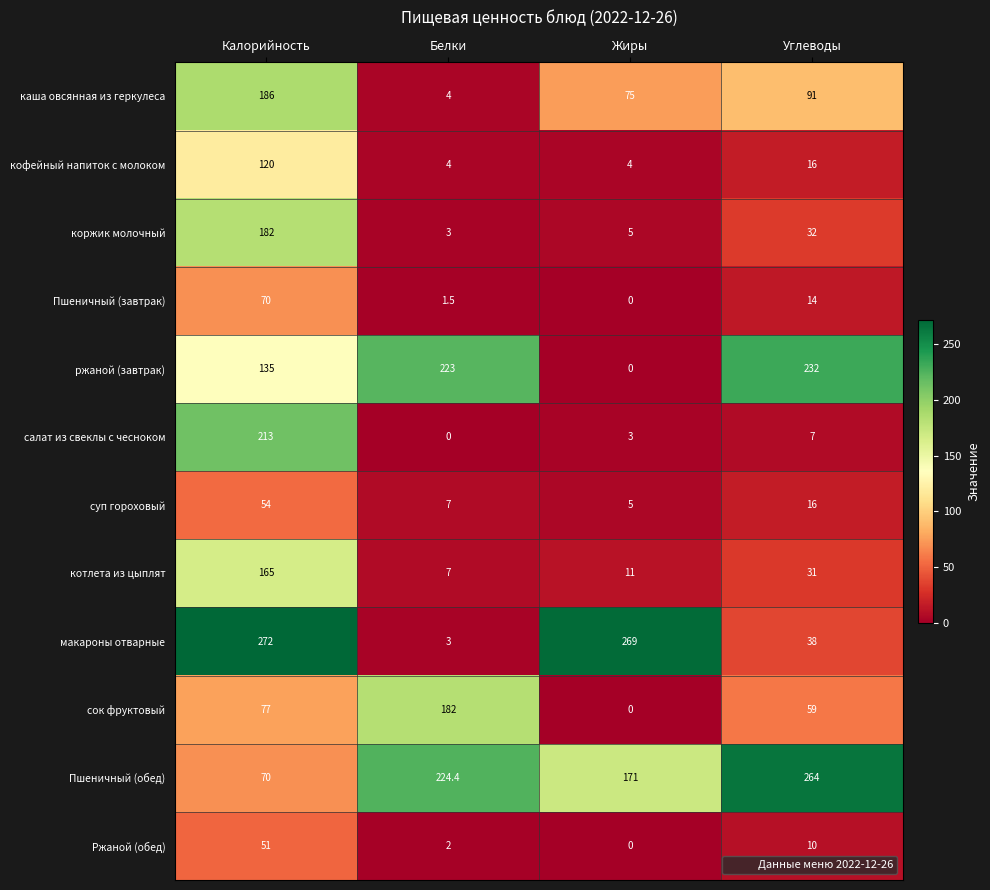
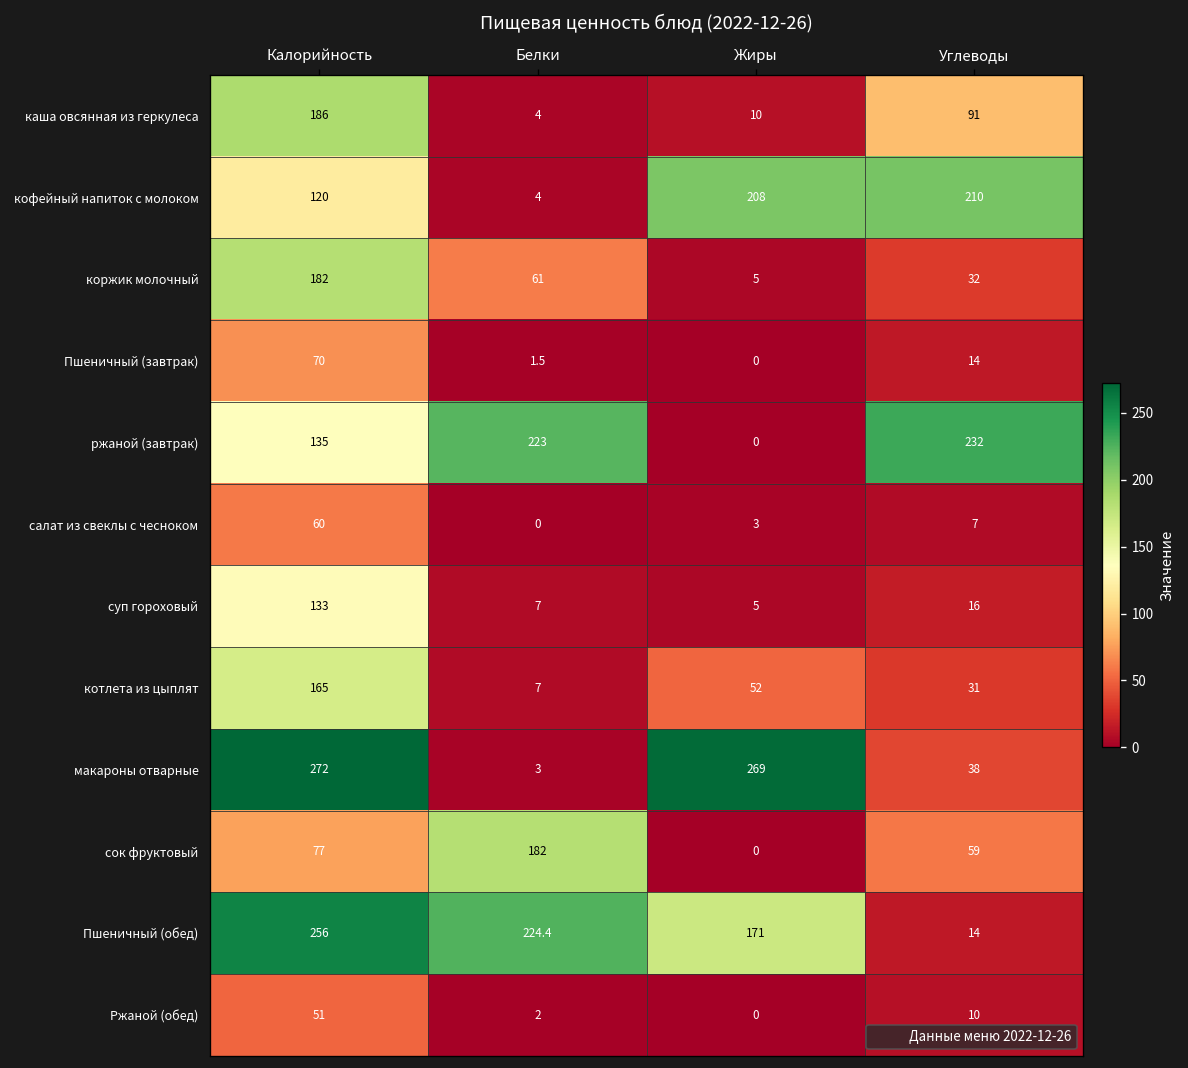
каша овсянная из геркулеса, Жиры: 75 -> 10
кофейный напиток с молоком, Жиры: 4 -> 208
кофейный напиток с молоком, Углеводы: 16 -> 210
коржик молочный, Белки: 3 -> 61
салат из свеклы с чесноком, Калорийность: 213 -> 60
суп гороховый, Калорийность: 54 -> 133
котлета из цыплят, Жиры: 11 -> 52
Пшеничный (обед), Калорийность: 70 -> 256
Пшеничный (обед), Углеводы: 264 -> 14
